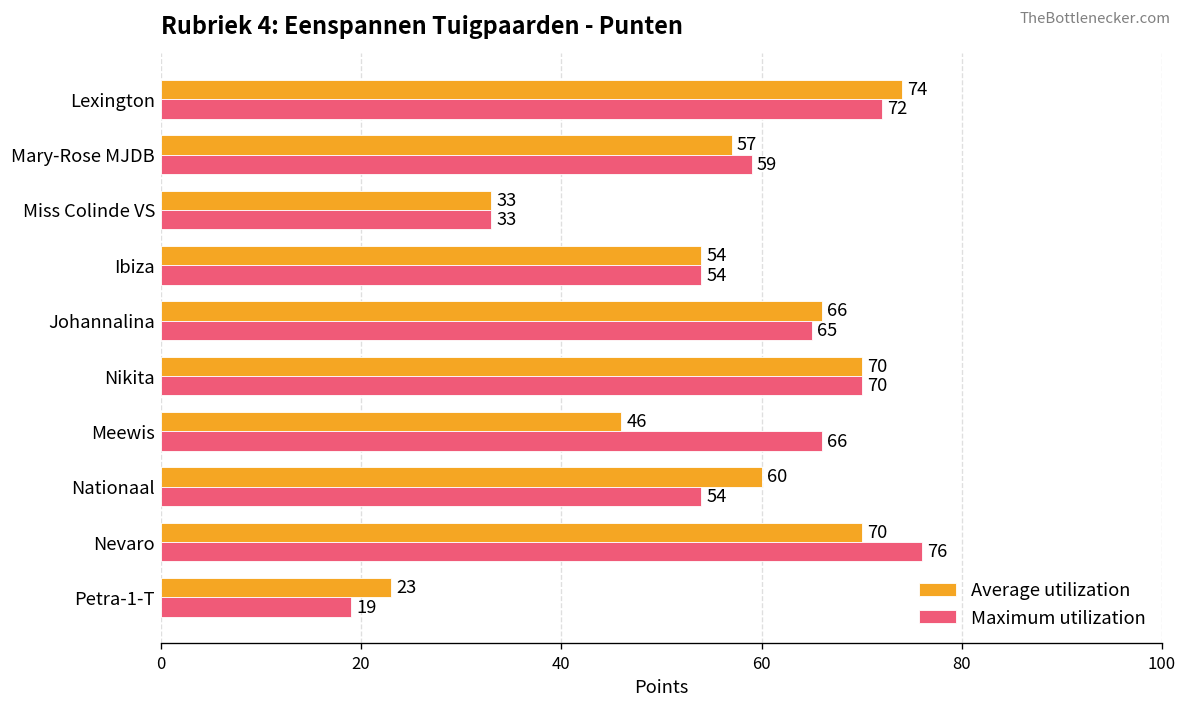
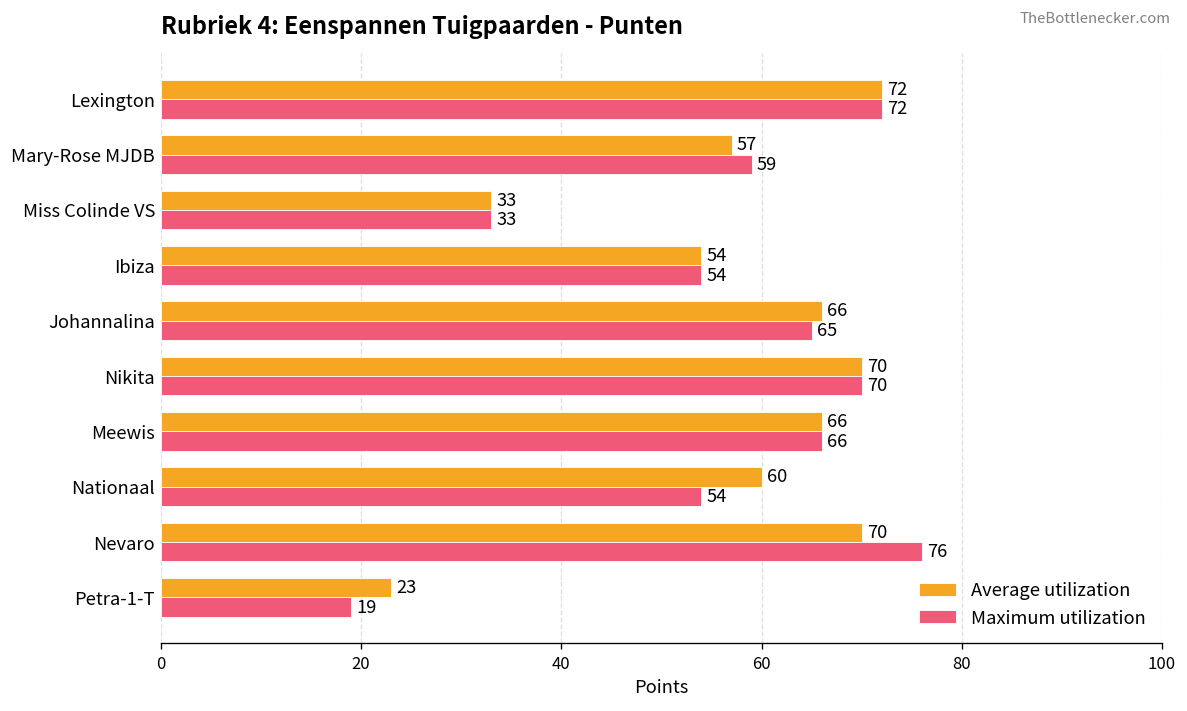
Average utilization, Lexington: 74 -> 72
Average utilization, Meewis: 46 -> 66
